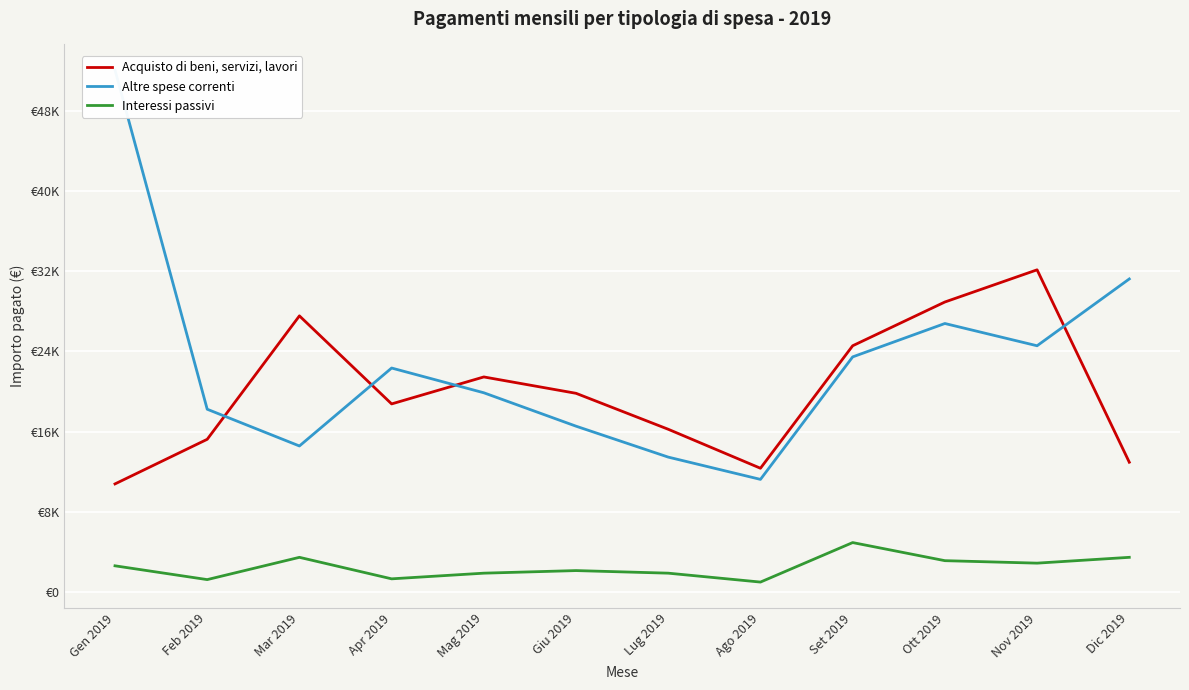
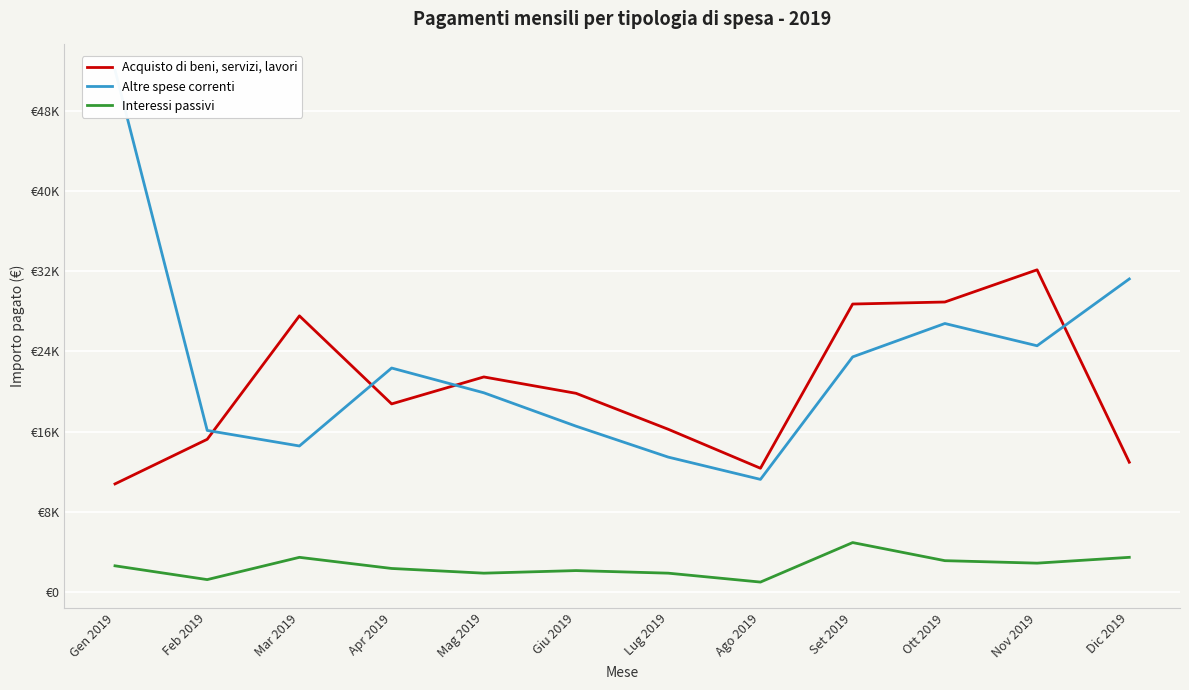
Altre spese correnti, Feb 2019: €18200 -> €16100
Interessi passivi, Apr 2019: €1300 -> €2300
Acquisto di beni, servizi, lavori, Set 2019: €24600 -> €28700
